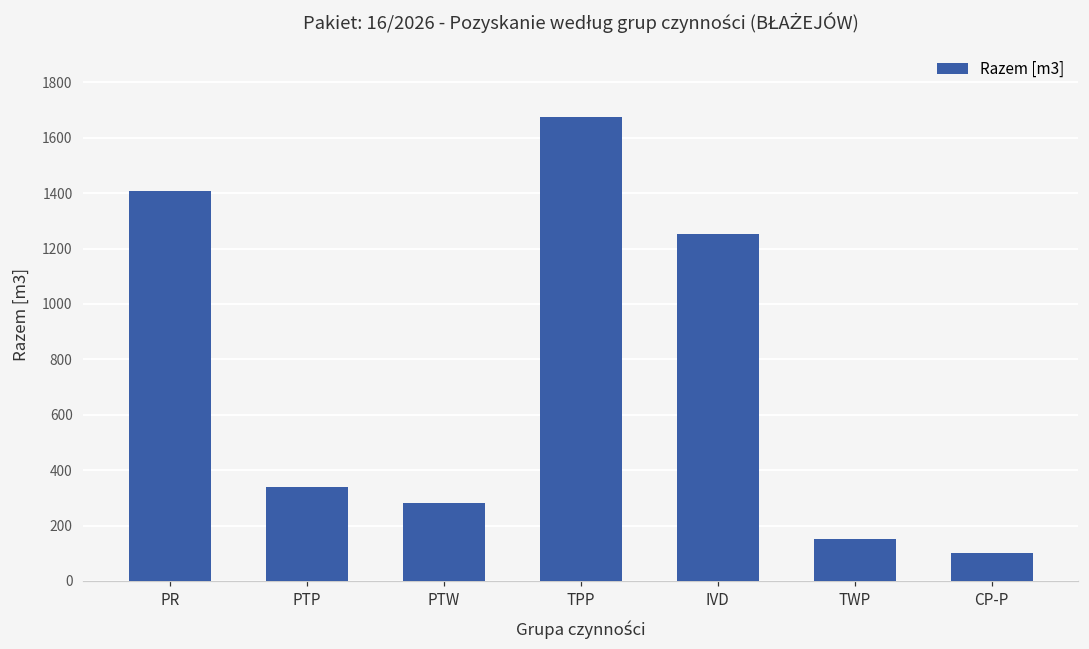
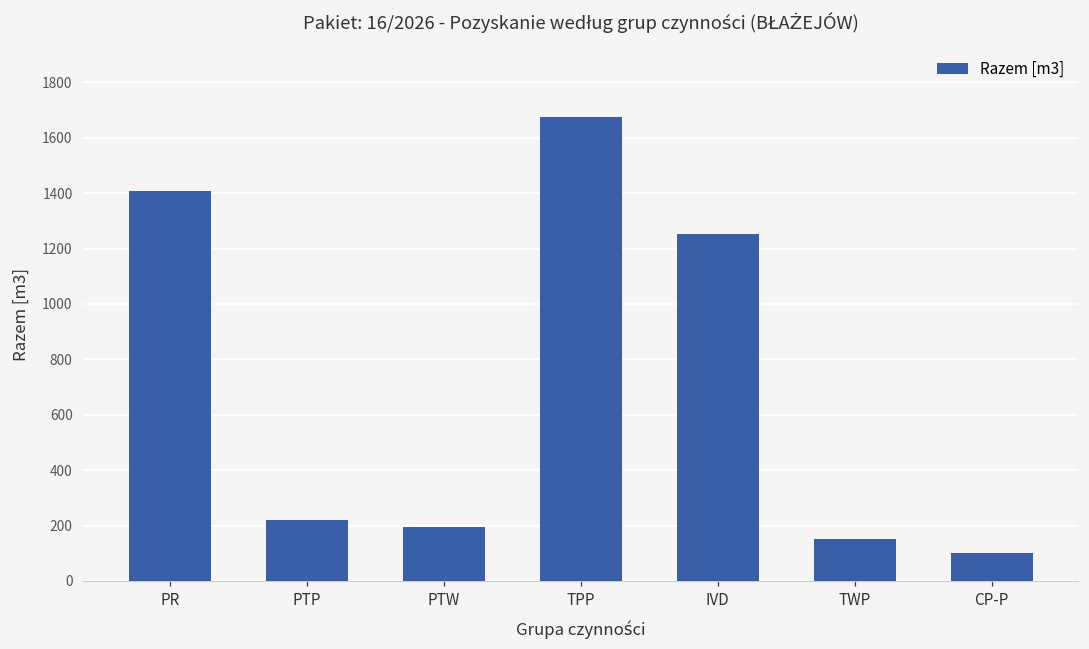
PTP: 340 -> 220
PTW: 280 -> 200
